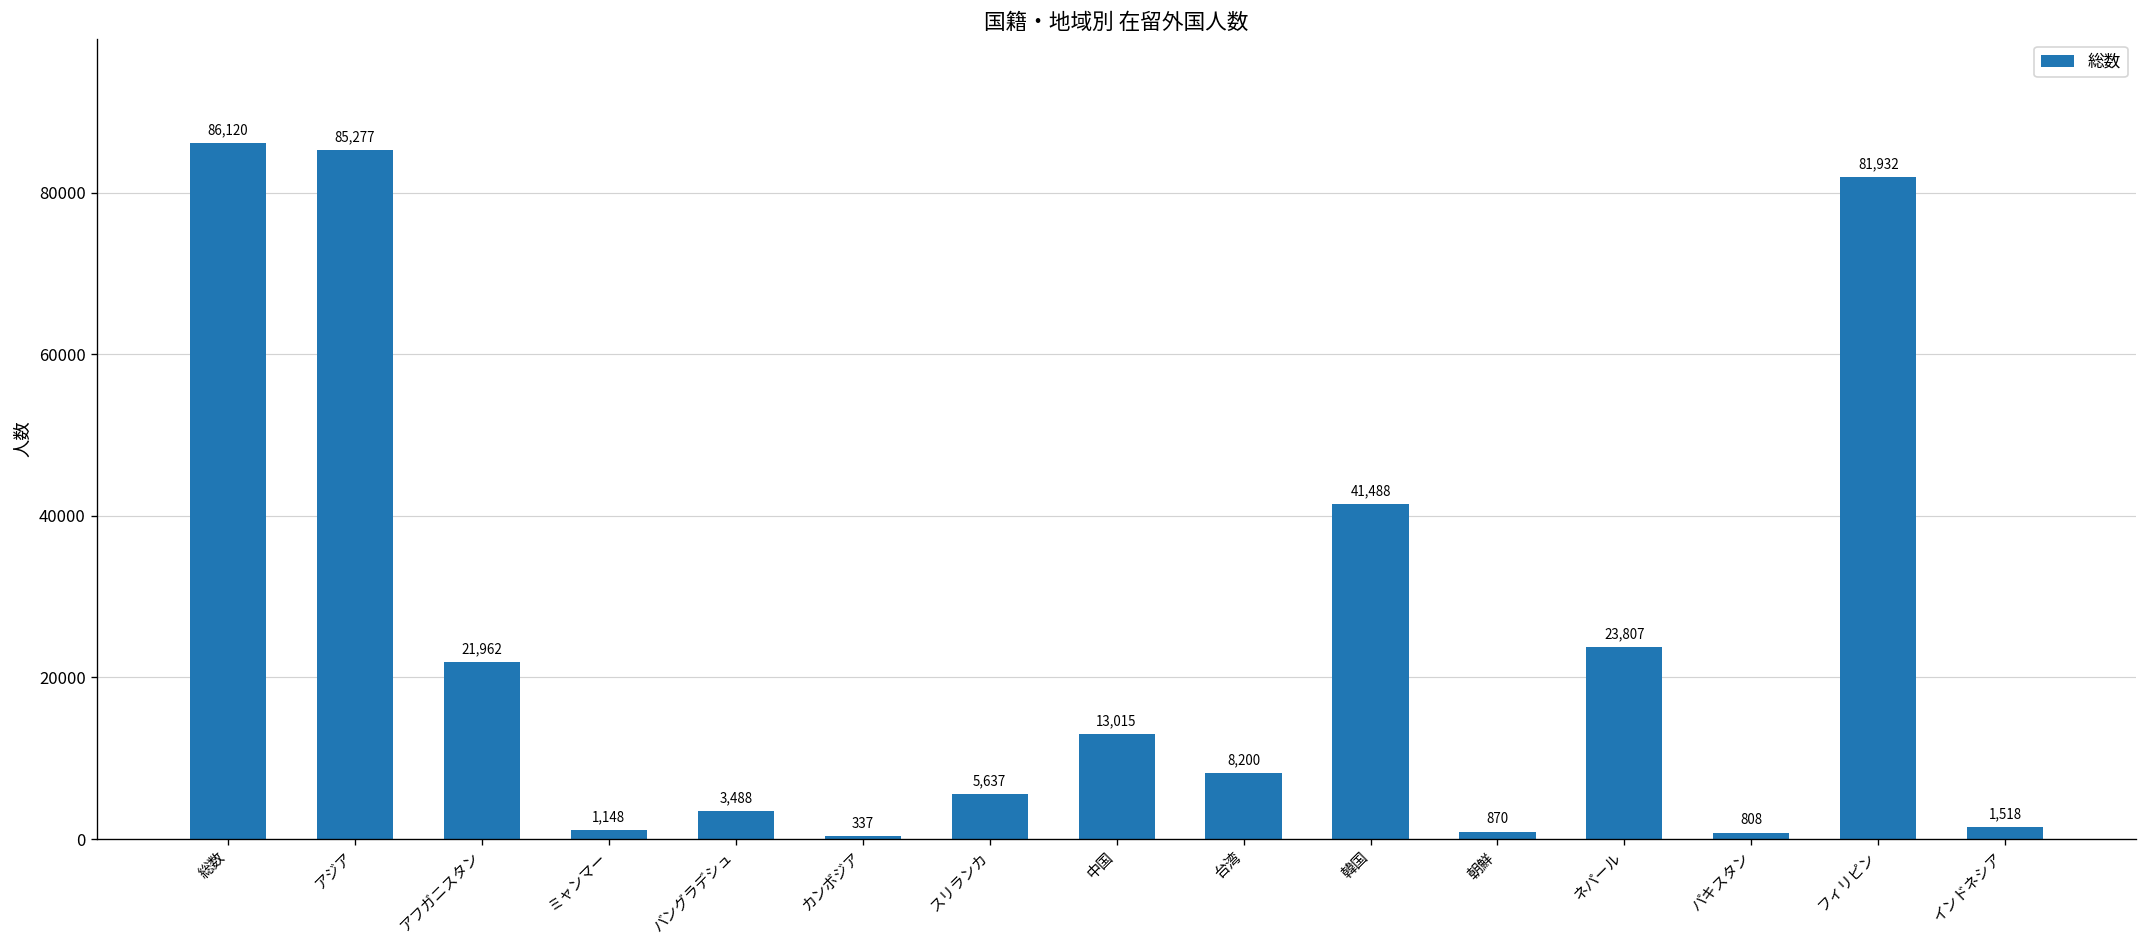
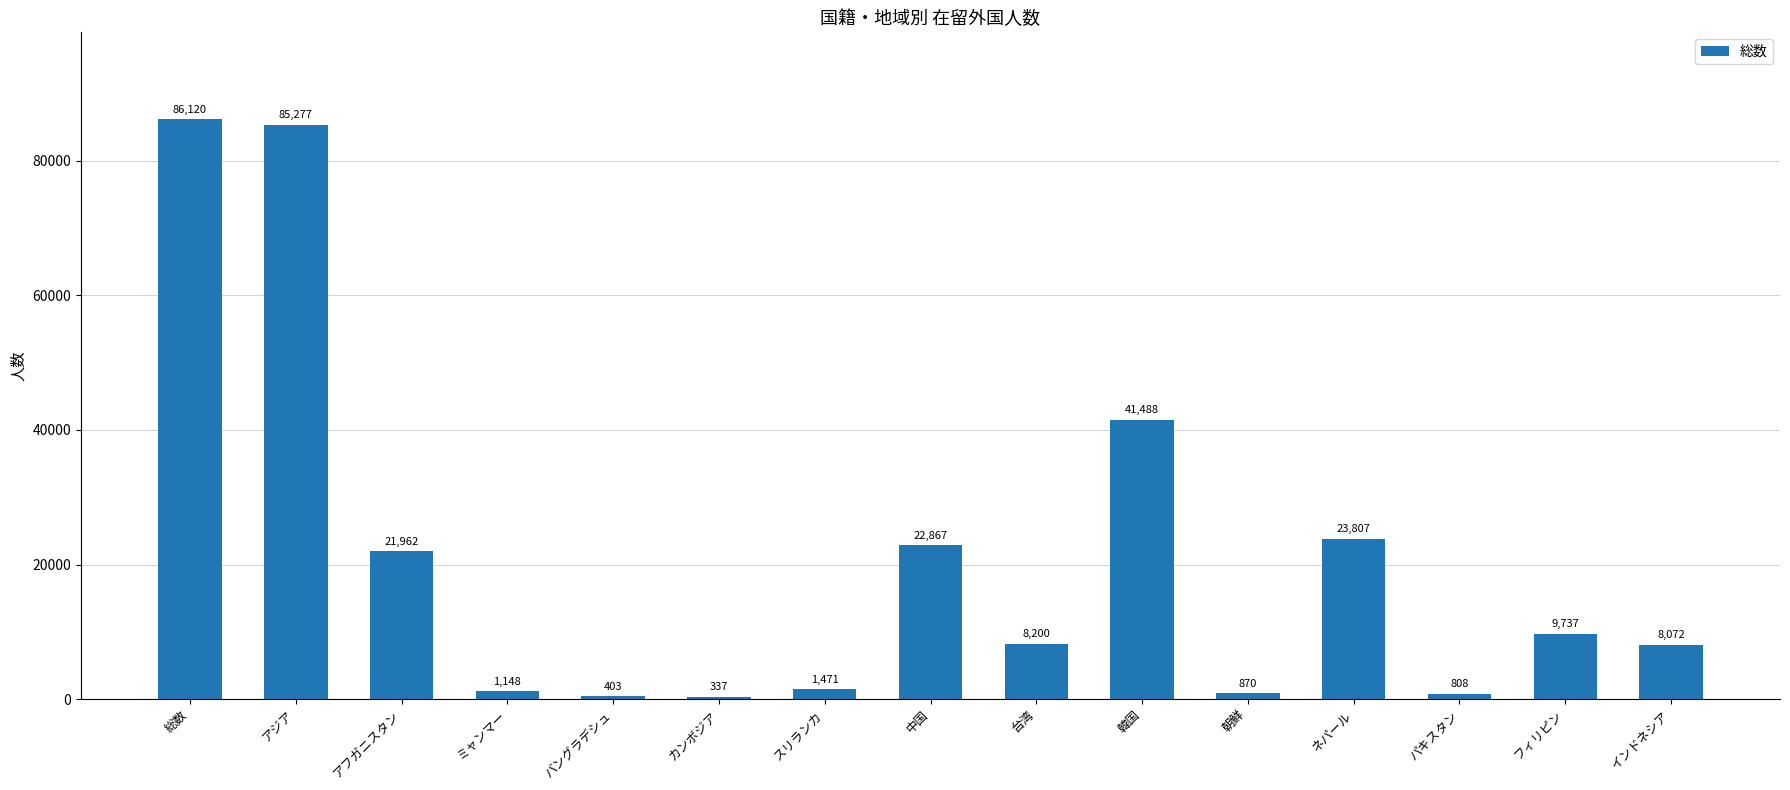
バングラデシュ: 3,488 -> 403
スリランカ: 5,637 -> 1,471
中国: 13,015 -> 22,867
フィリピン: 81,932 -> 9,737
インドネシア: 1,518 -> 8,072
